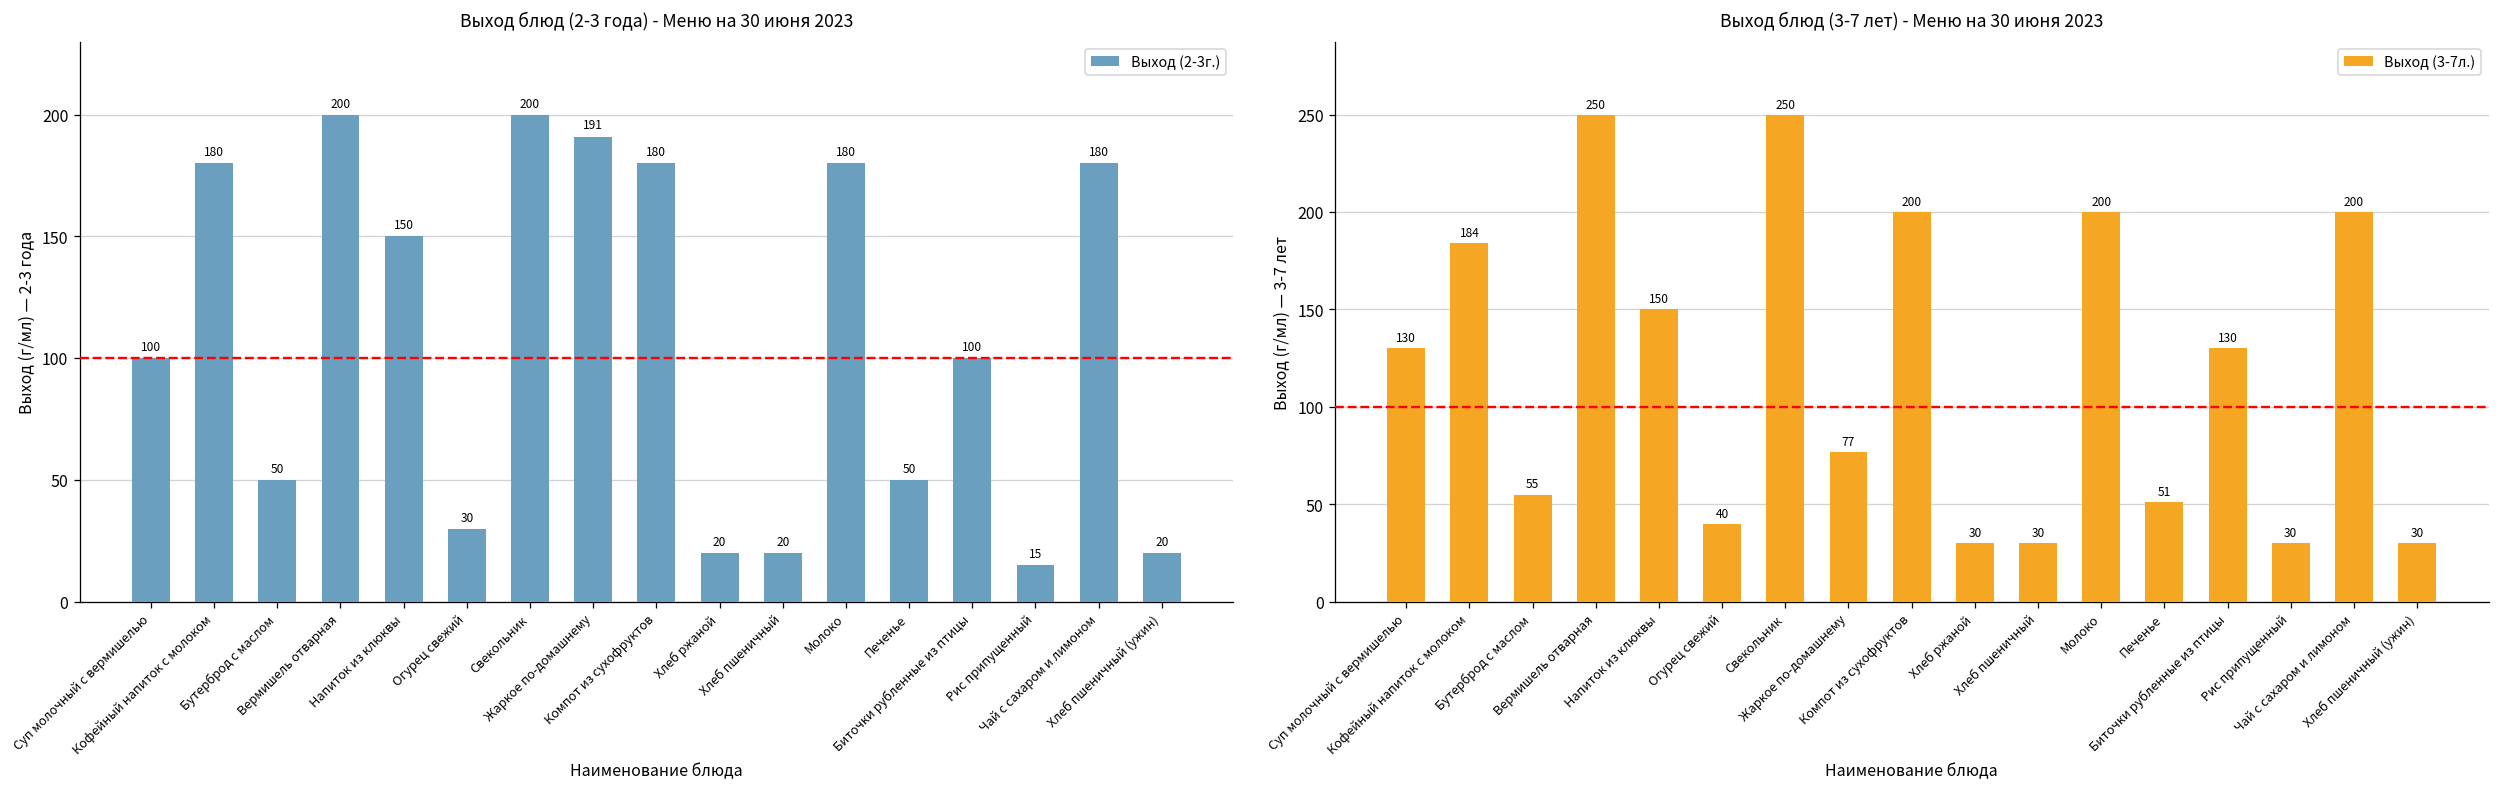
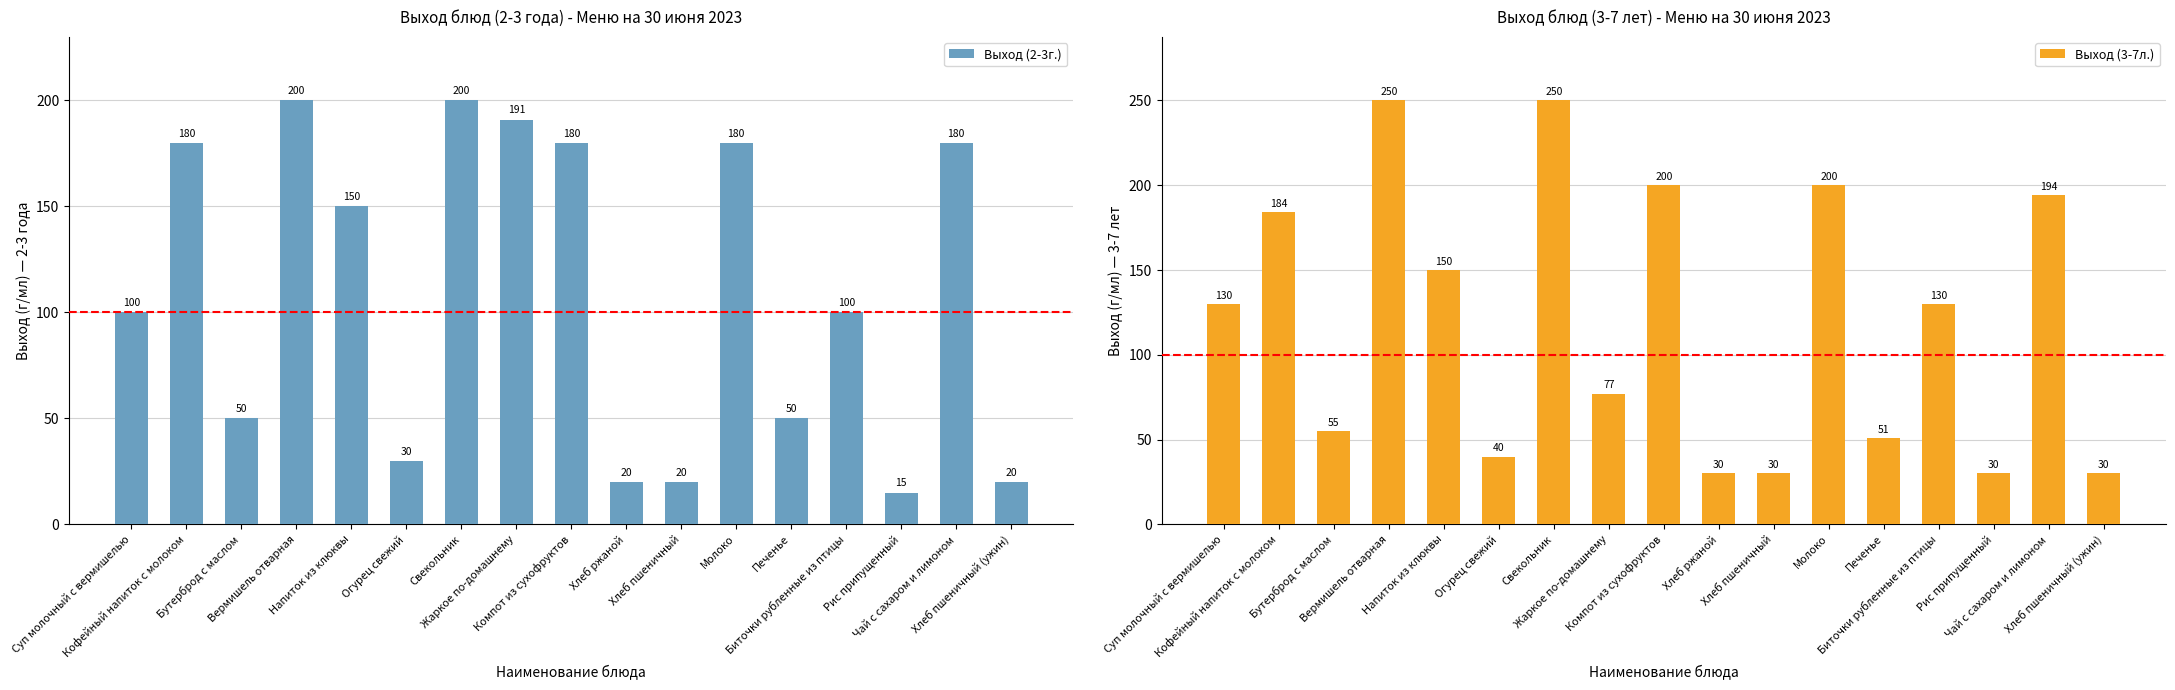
Выход блюд (3-7 лет) - Меню на 30 июня 2023, Чай с сахаром и лимоном: 200 -> 194
